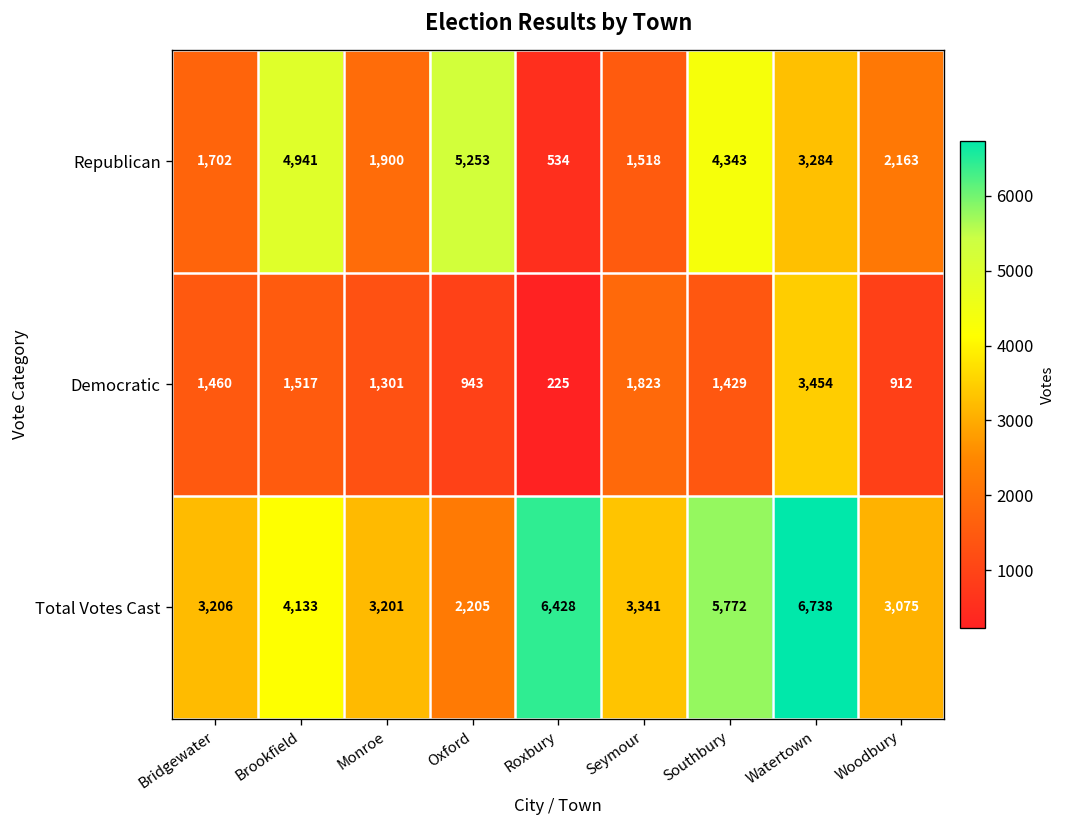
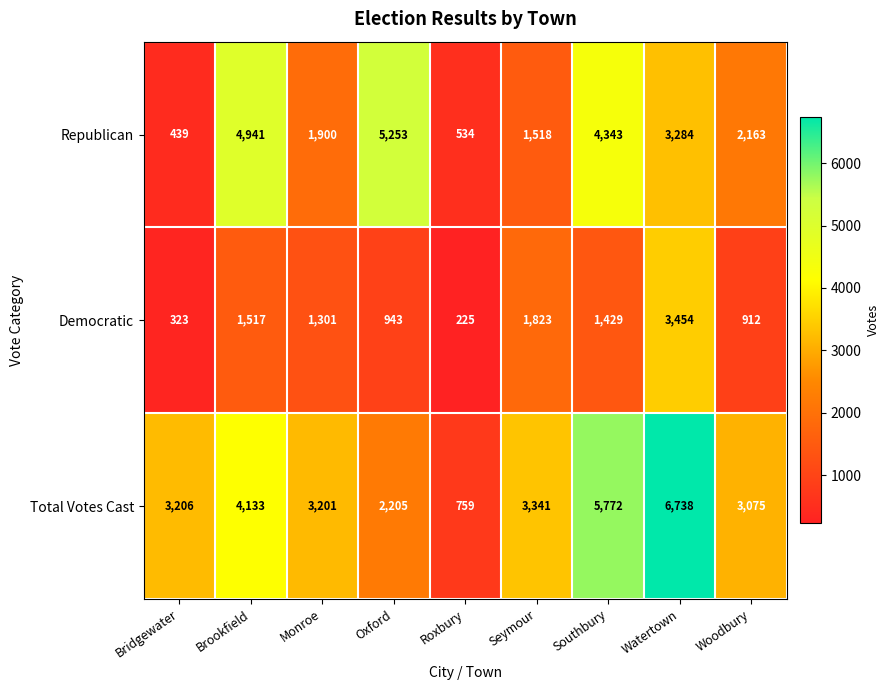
Republican, Bridgewater: 1,702 -> 439
Democratic, Bridgewater: 1,460 -> 323
Total Votes Cast, Roxbury: 6,428 -> 759
